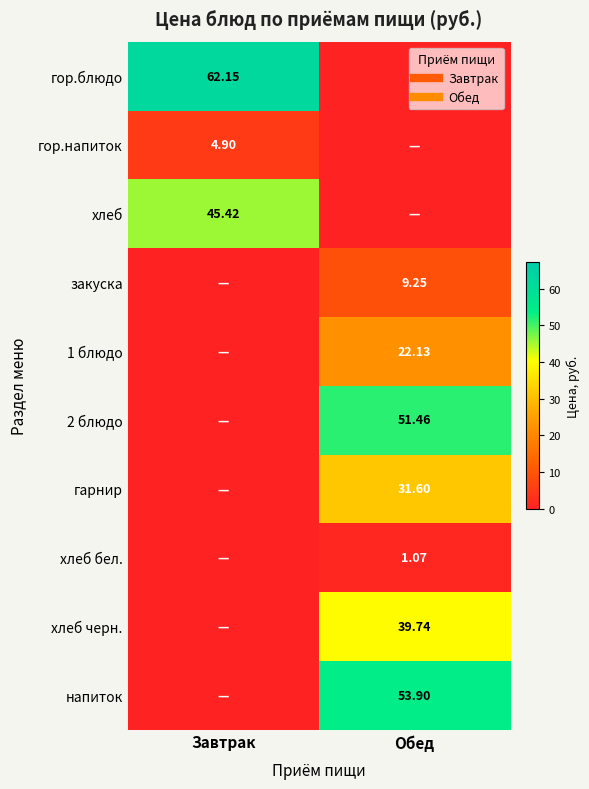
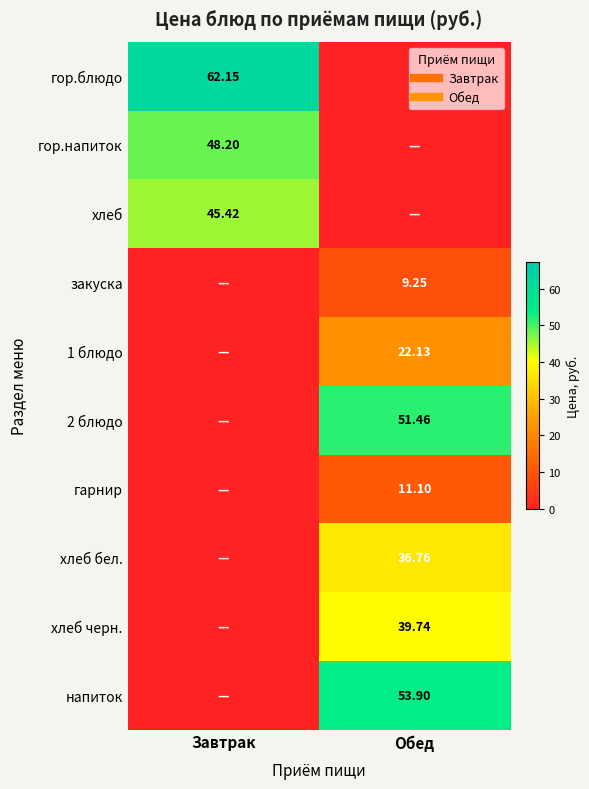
гор.напиток, Завтрак: 4.90 -> 48.20
гарнир, Обед: 31.60 -> 11.10
хлеб бел., Обед: 1.07 -> 36.76
